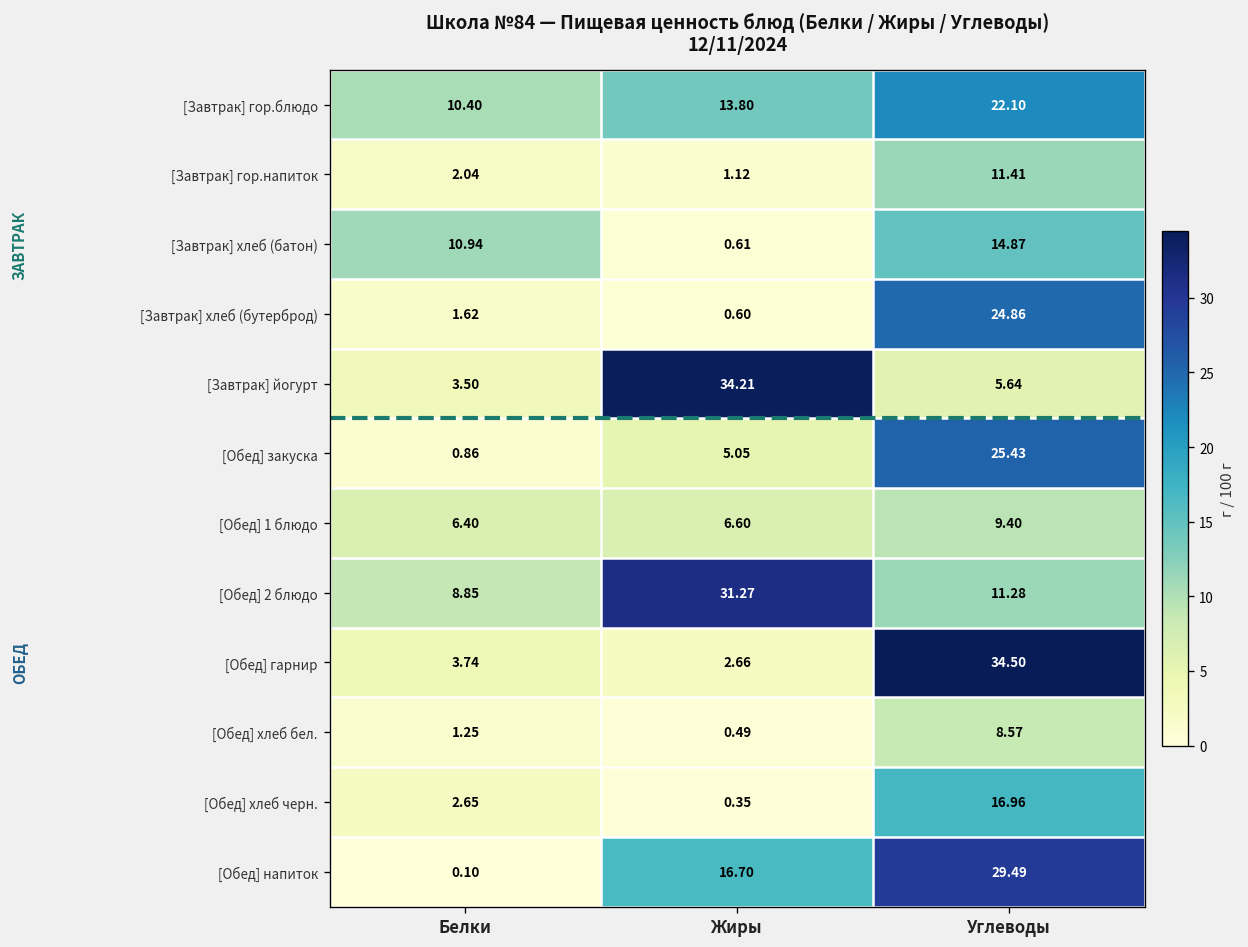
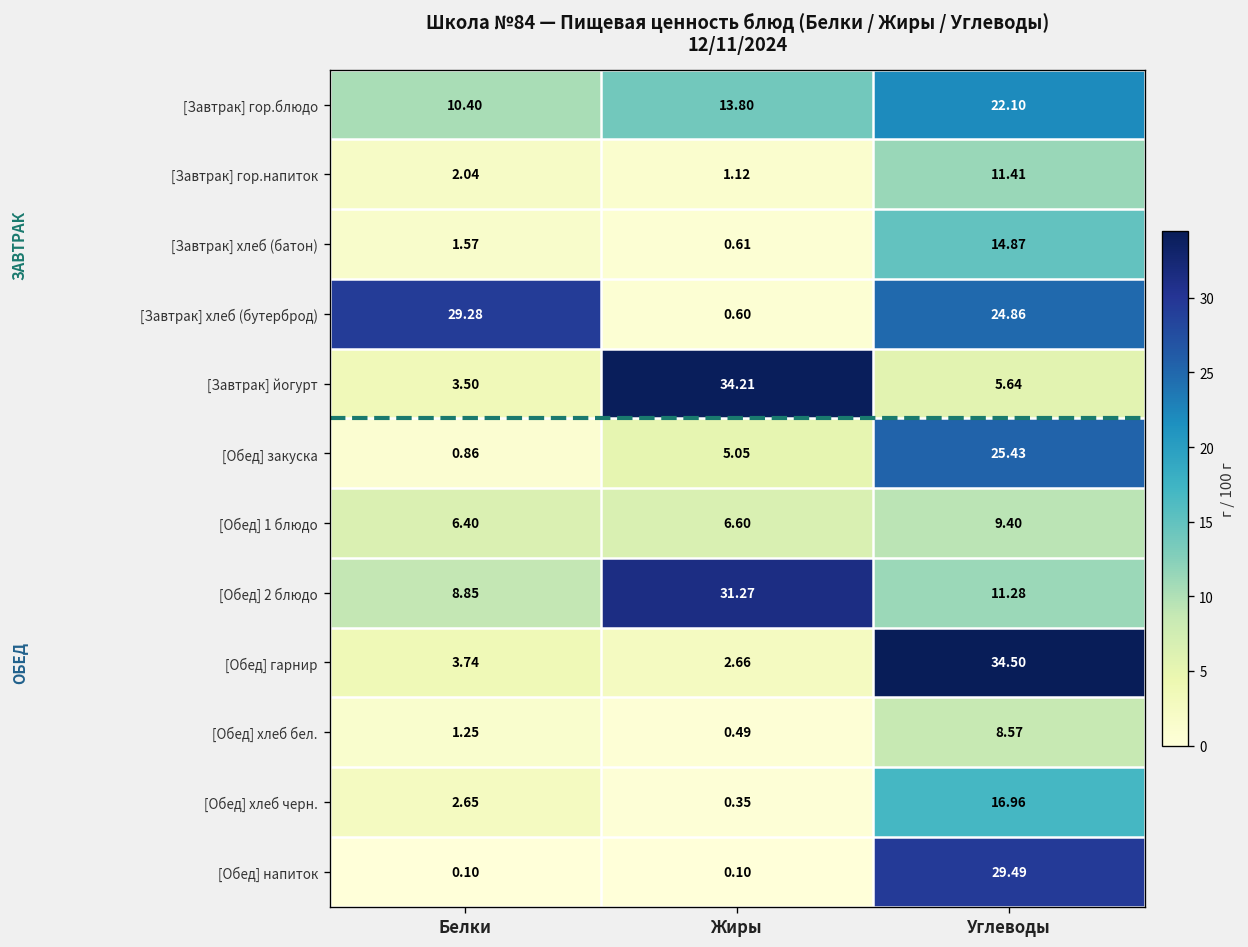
[Завтрак] хлеб (батон), Белки: 10.94 -> 1.57
[Завтрак] хлеб (бутерброд), Белки: 1.62 -> 29.28
[Обед] напиток, Жиры: 16.70 -> 0.10
